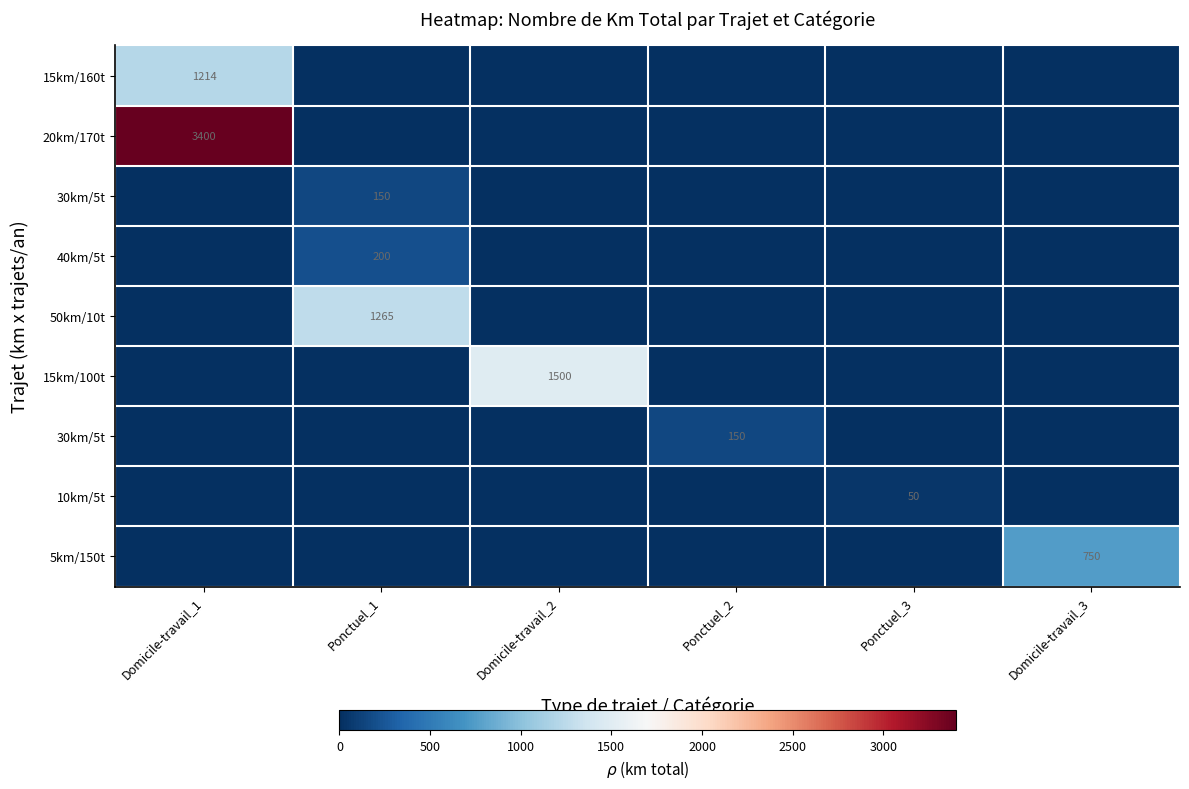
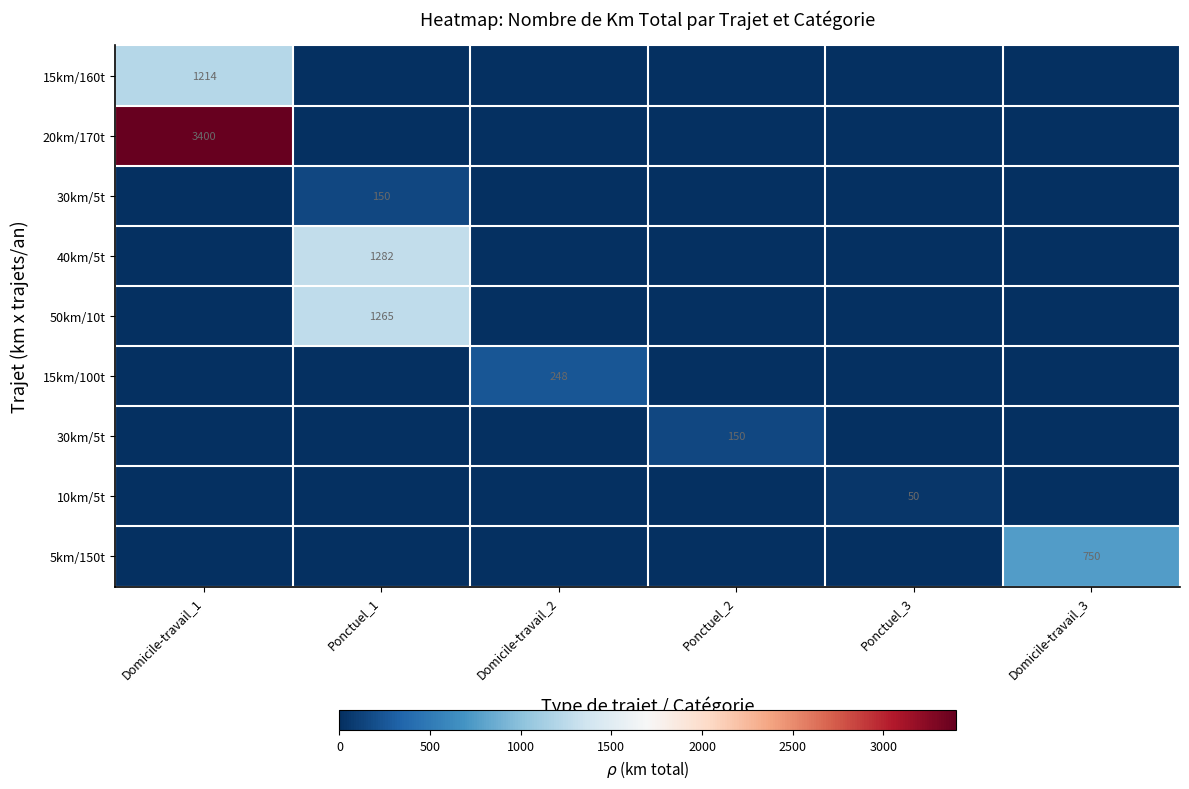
40km/5t, Ponctuel_1: 200 -> 1282
15km/100t, Domicile-travail_2: 1500 -> 248
